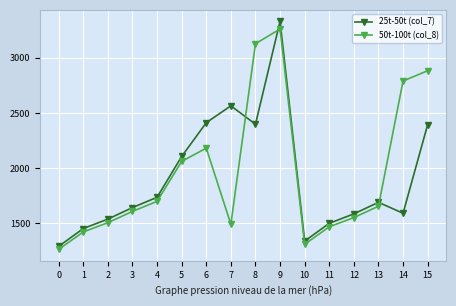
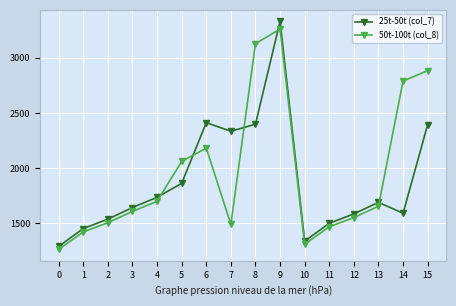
25t-50t (col_7), 5: 2110 -> 1860
25t-50t (col_7), 7: 2570 -> 2340
